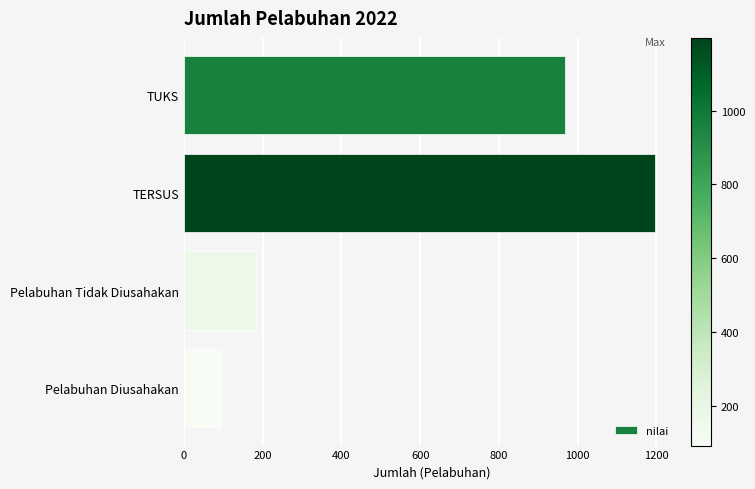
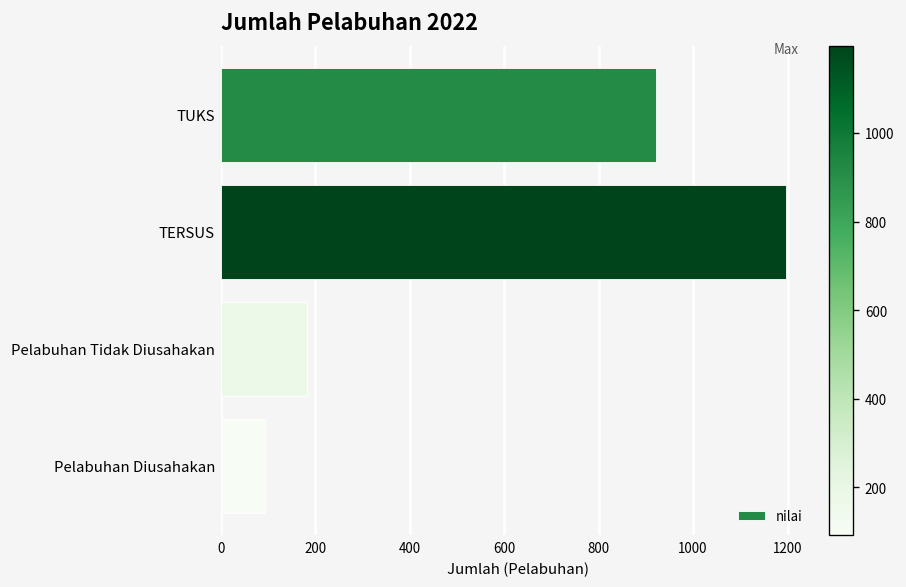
TUKS: 970 -> 920
